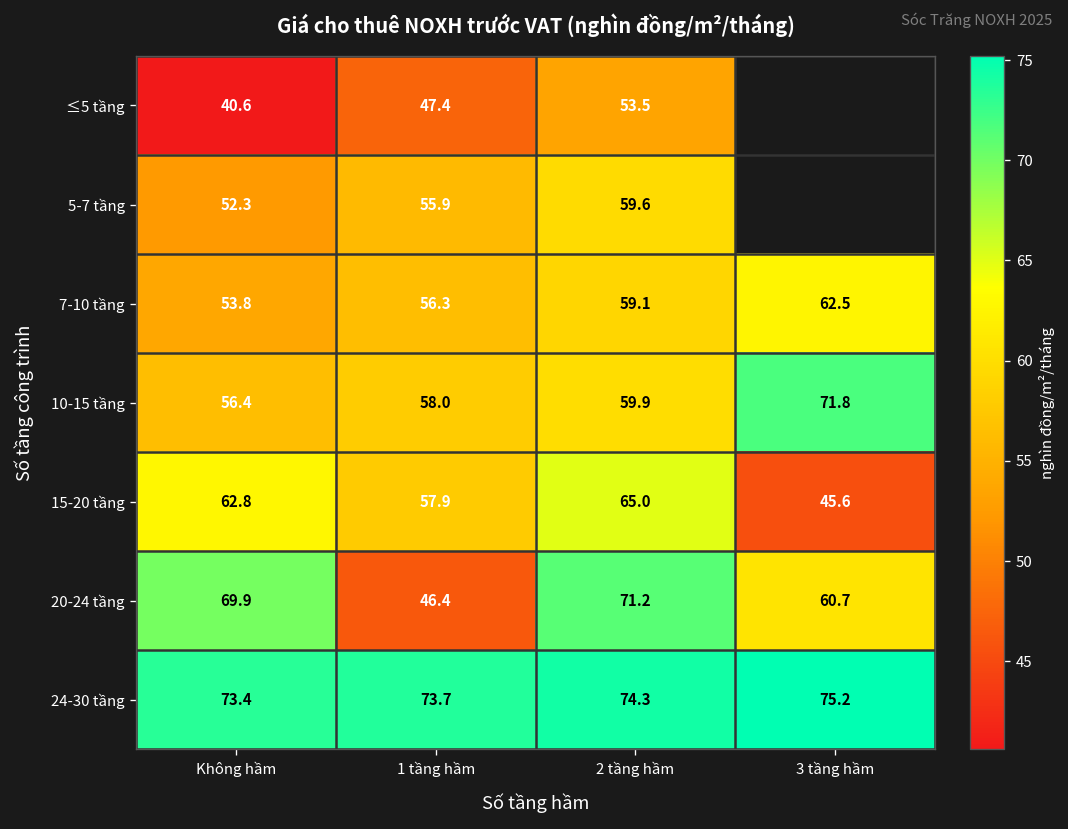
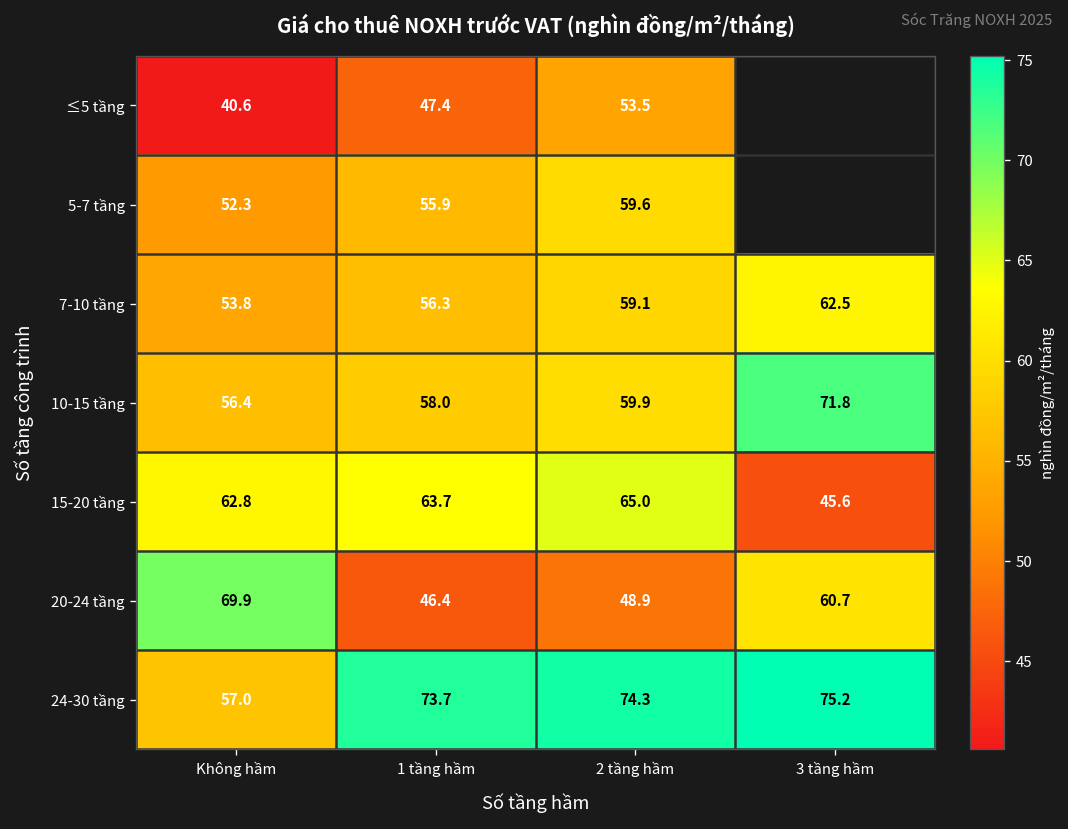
15-20 tầng, 1 tầng hầm: 57.9 -> 63.7
20-24 tầng, 2 tầng hầm: 71.2 -> 48.9
24-30 tầng, Không hầm: 73.4 -> 57.0
